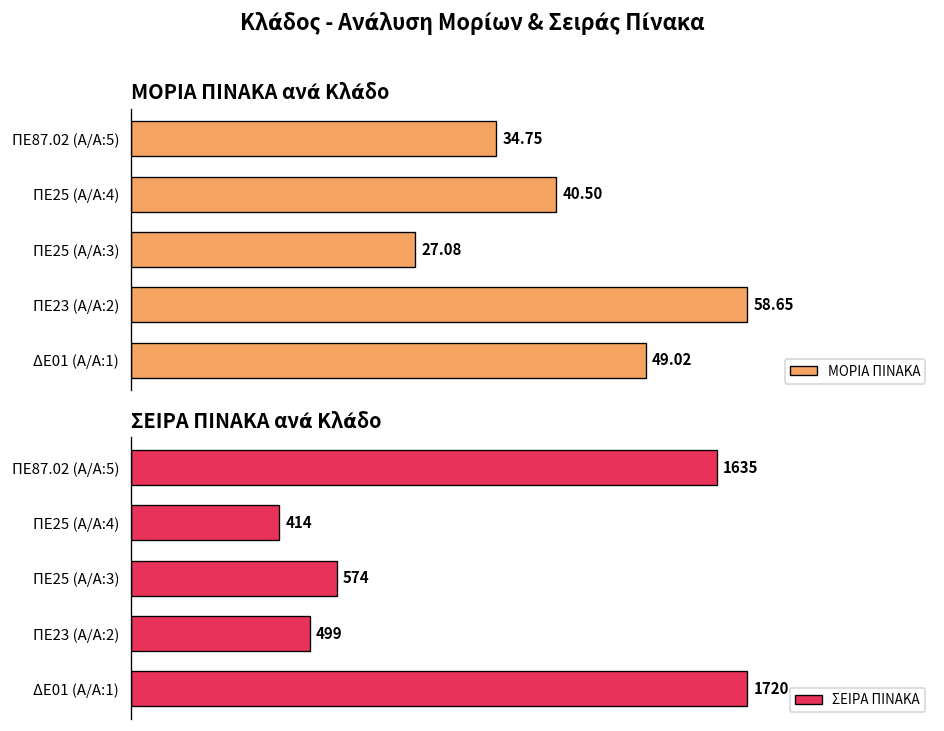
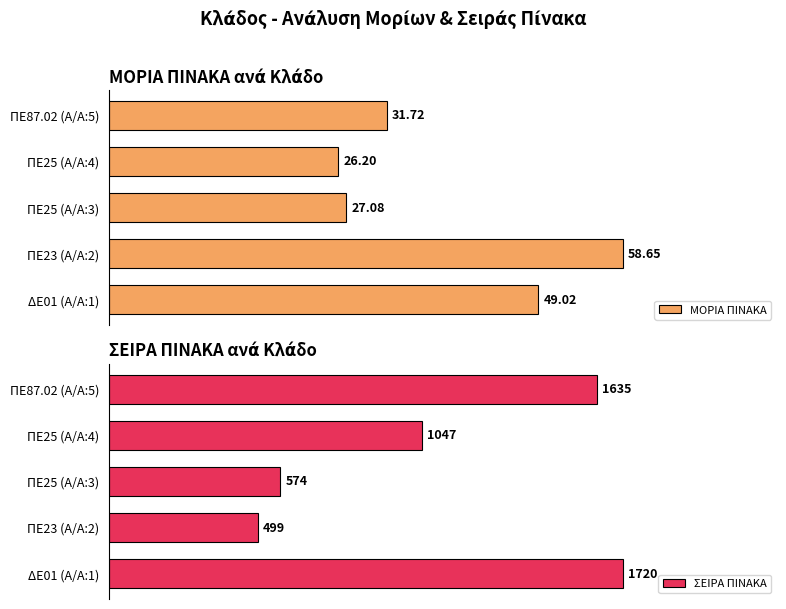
ΜΟΡΙΑ ΠΙΝΑΚΑ ανά Κλάδο, ΠΕ87.02 (Α/Α:5): 34.75 -> 31.72
ΜΟΡΙΑ ΠΙΝΑΚΑ ανά Κλάδο, ΠΕ25 (Α/Α:4): 40.50 -> 26.20
ΣΕΙΡΑ ΠΙΝΑΚΑ ανά Κλάδο, ΠΕ25 (Α/Α:4): 414 -> 1047
